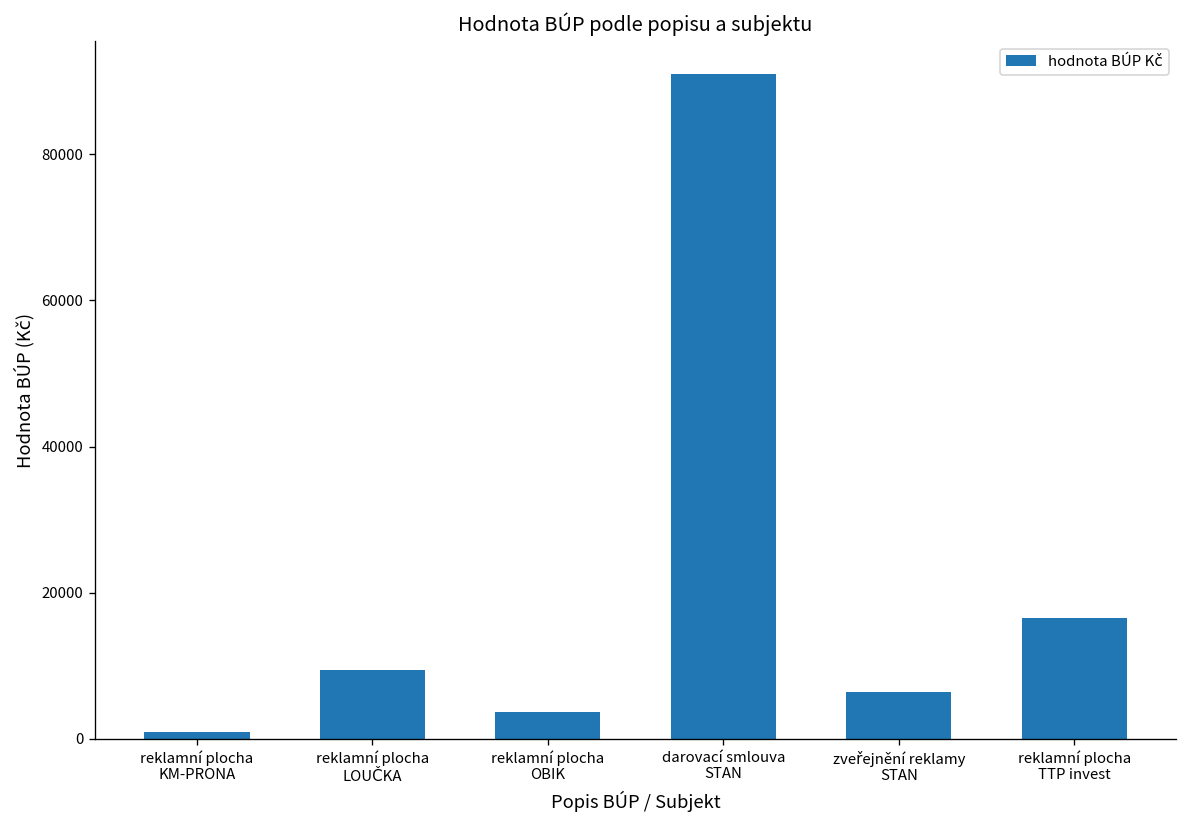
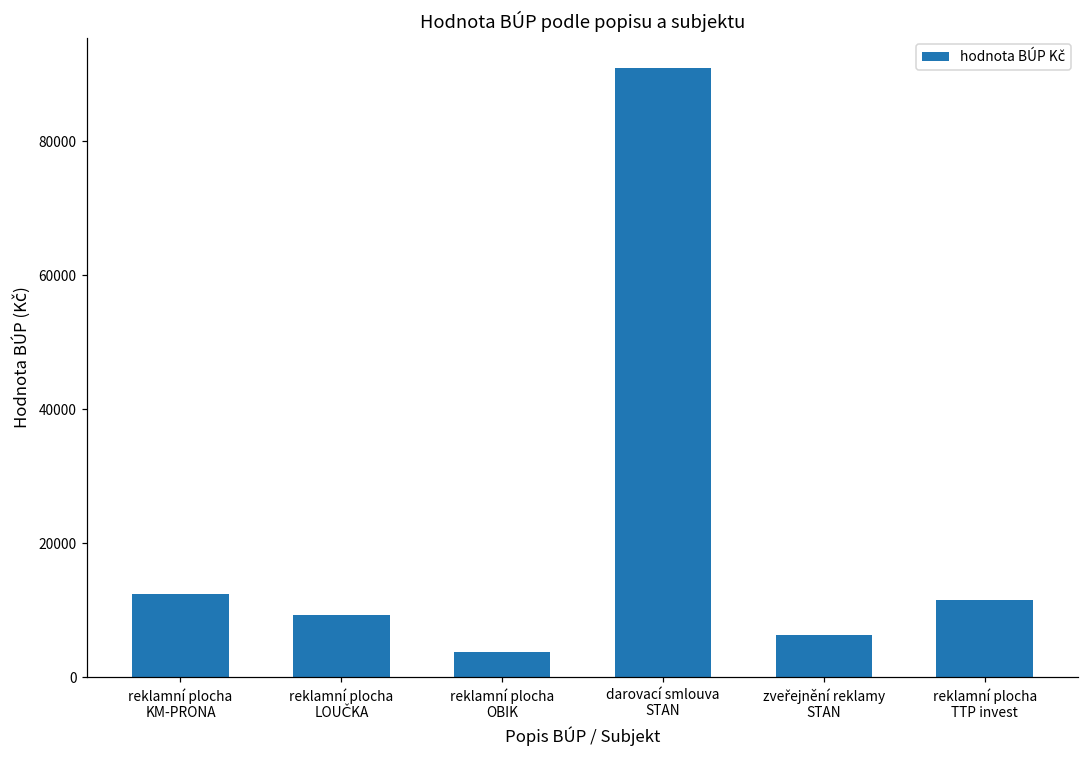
reklamní plocha KM-PRONA: 1000 -> 12000
reklamní plocha TTP invest: 17000 -> 12000
